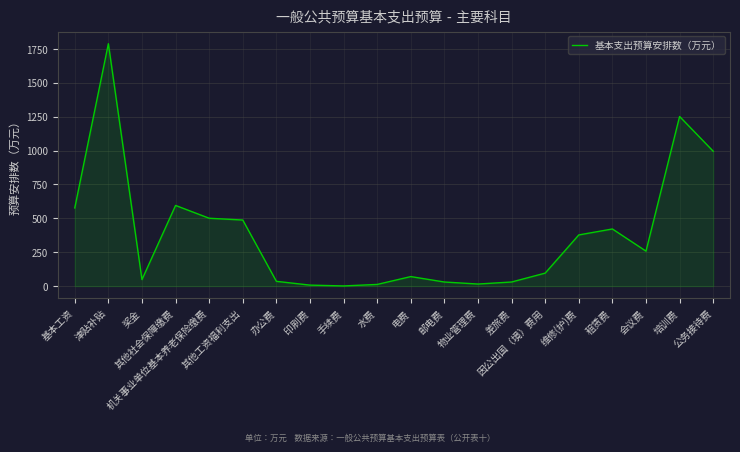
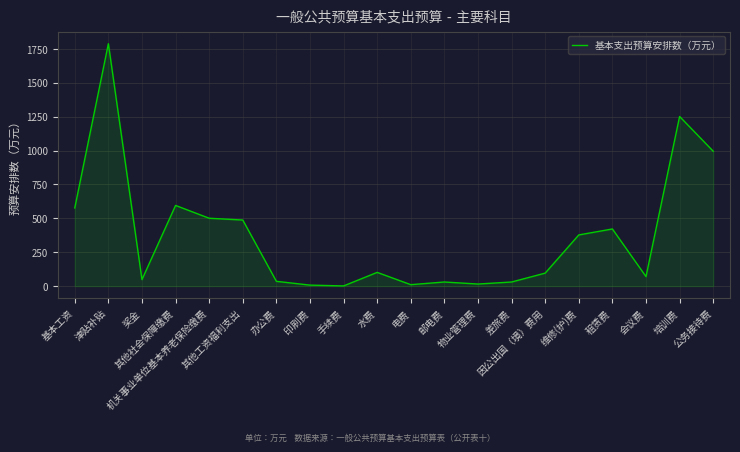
水费: 10 -> 100
电费: 70 -> 10
会议费: 260 -> 70
